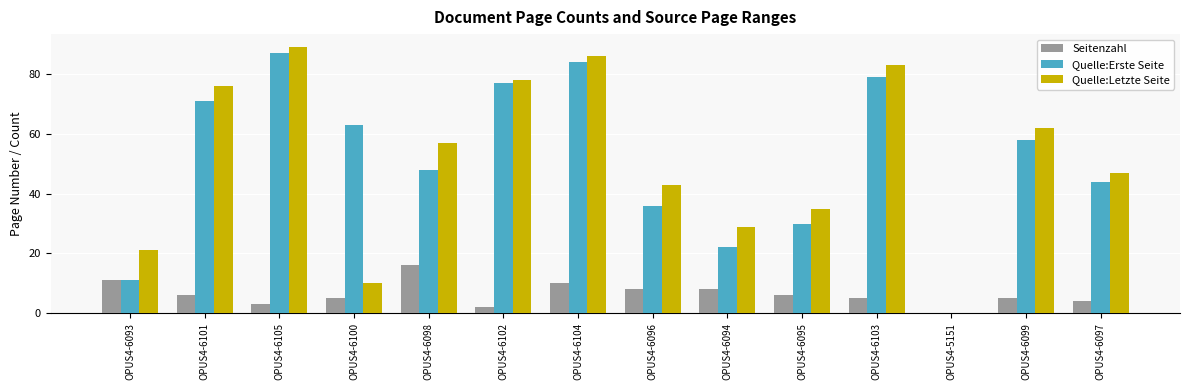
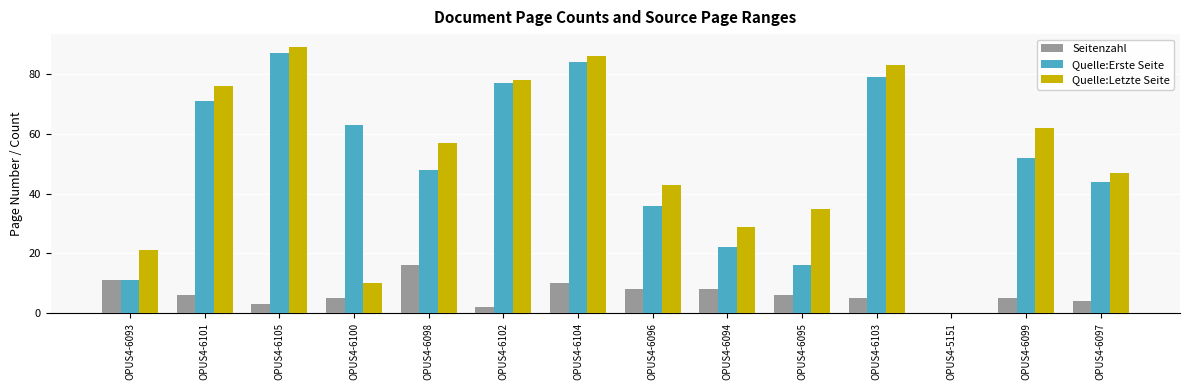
Quelle:Erste Seite, OPUS4-6095: 30 -> 16
Quelle:Erste Seite, OPUS4-6099: 58 -> 52
